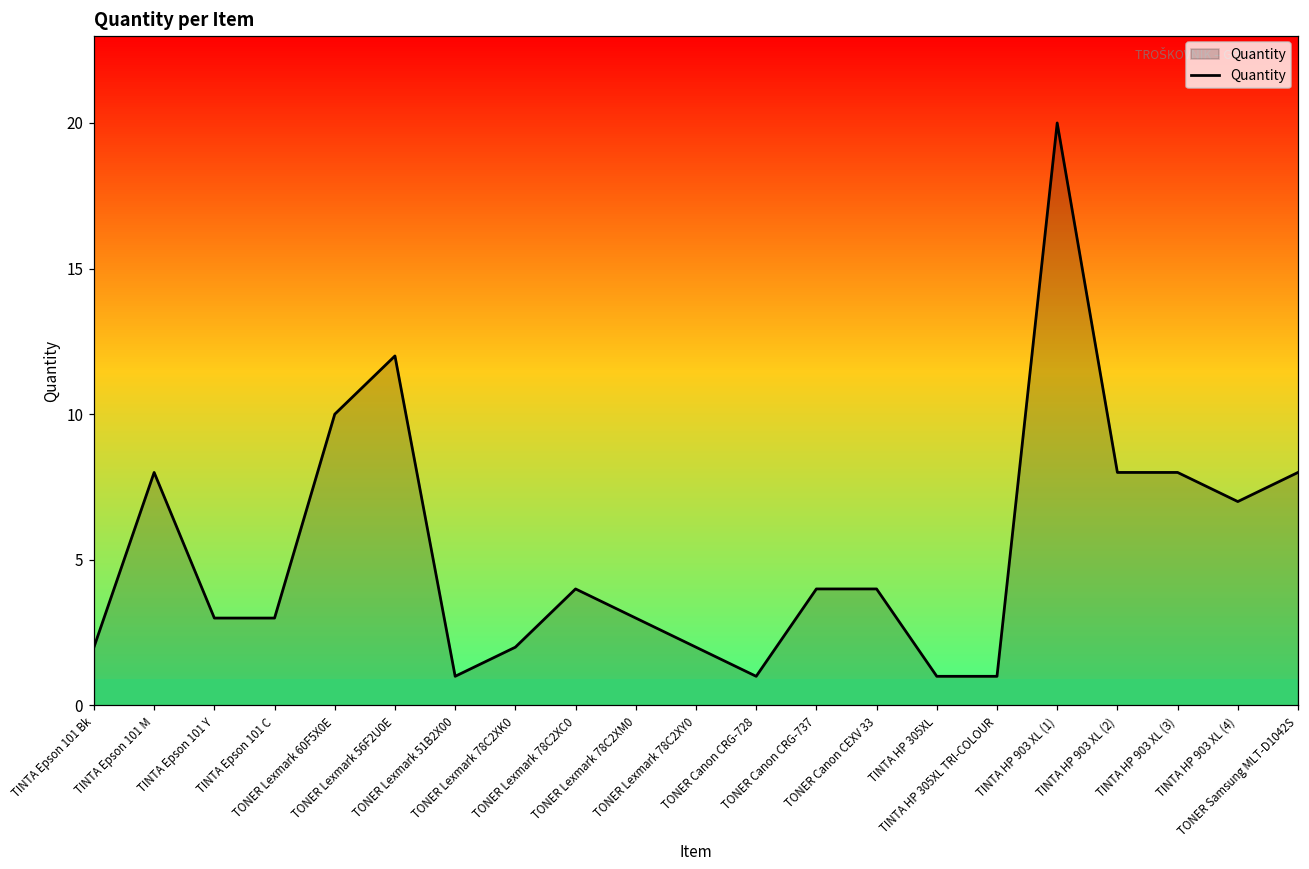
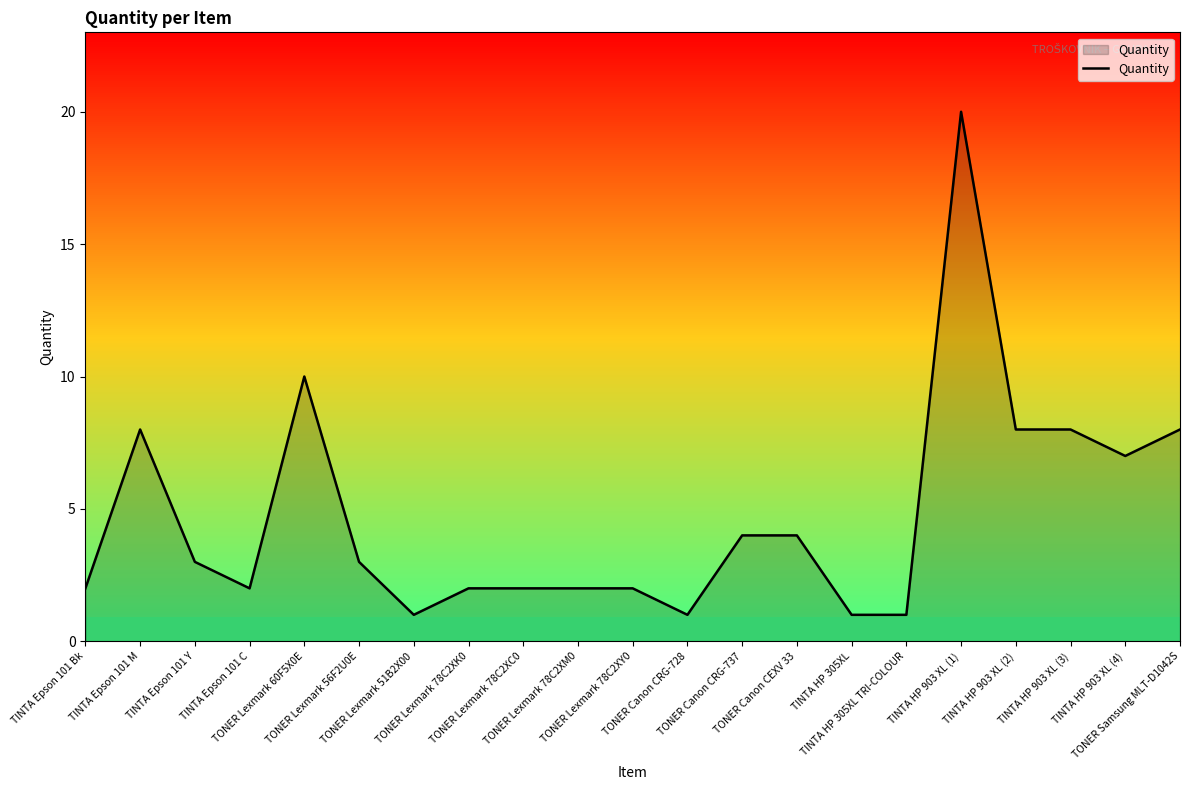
TINTA Epson 101 C: 3 -> 2
TONER Lexmark 56F2U0E: 12 -> 3
TONER Lexmark 78C2XC0: 4 -> 2
TONER Lexmark 78C2XM0: 3 -> 2
